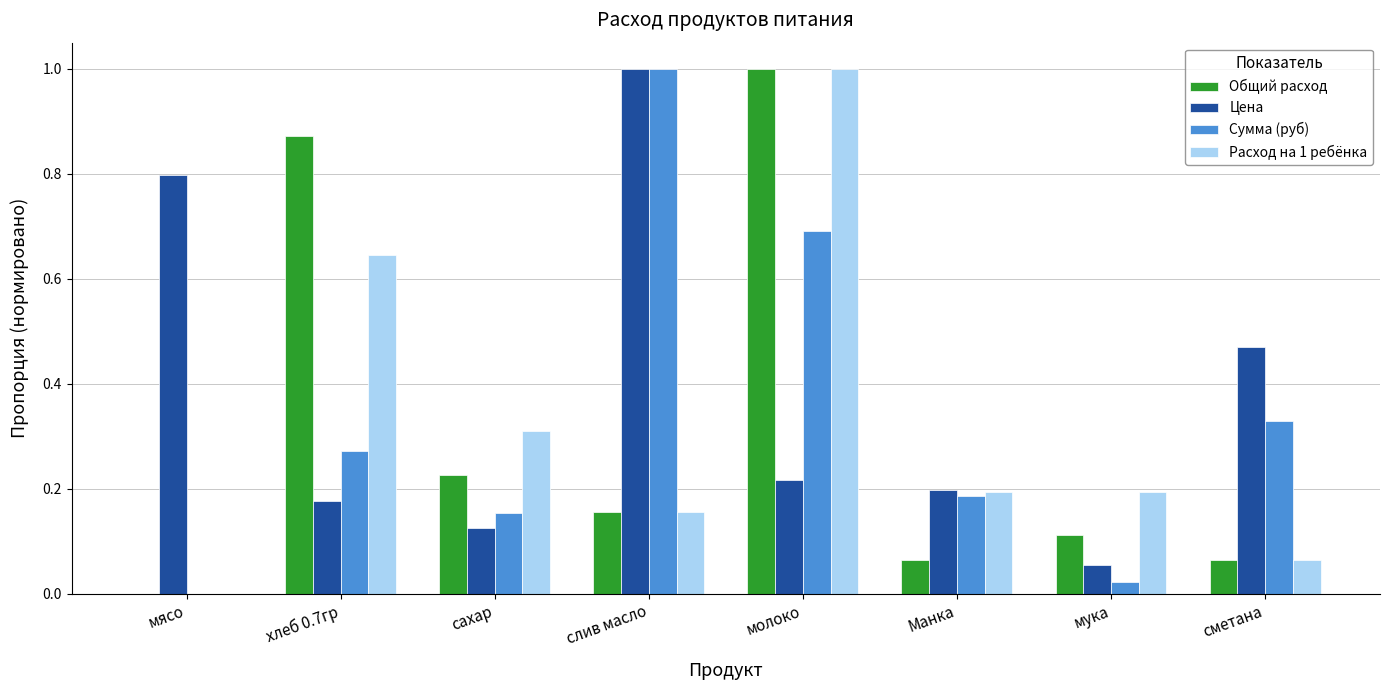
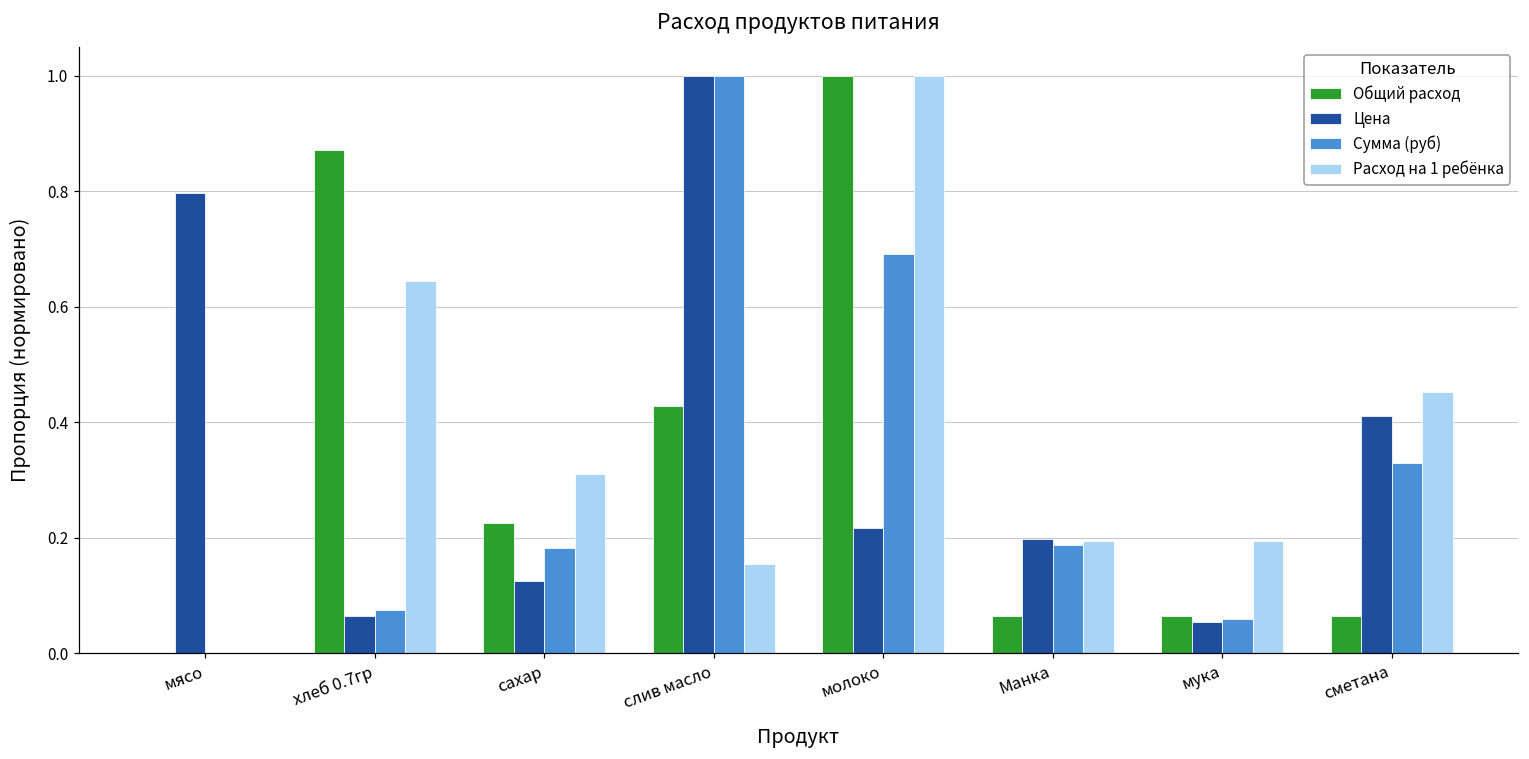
Цена, хлеб 0.7гр: 0.18 -> 0.07
Сумма (руб), хлеб 0.7гр: 0.27 -> 0.08
Сумма (руб), сахар: 0.15 -> 0.18
Общий расход, слив масло: 0.15 -> 0.43
Общий расход, мука: 0.11 -> 0.06
Сумма (руб), мука: 0.02 -> 0.06
Цена, сметана: 0.47 -> 0.41
Расход на 1 ребёнка, сметана: 0.06 -> 0.45
